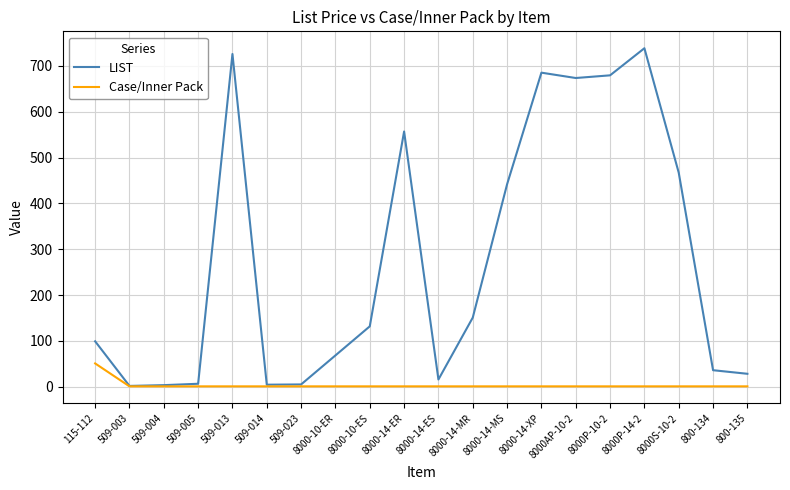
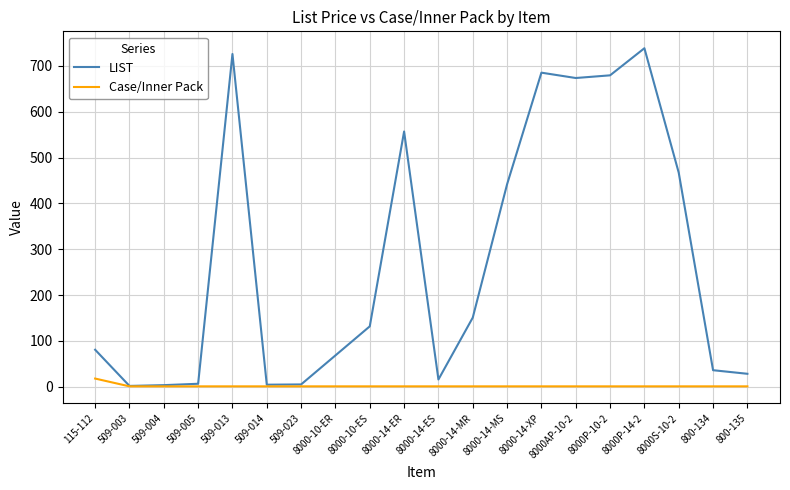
LIST, 115-112: 100 -> 80
Case/Inner Pack, 115-112: 50 -> 20
